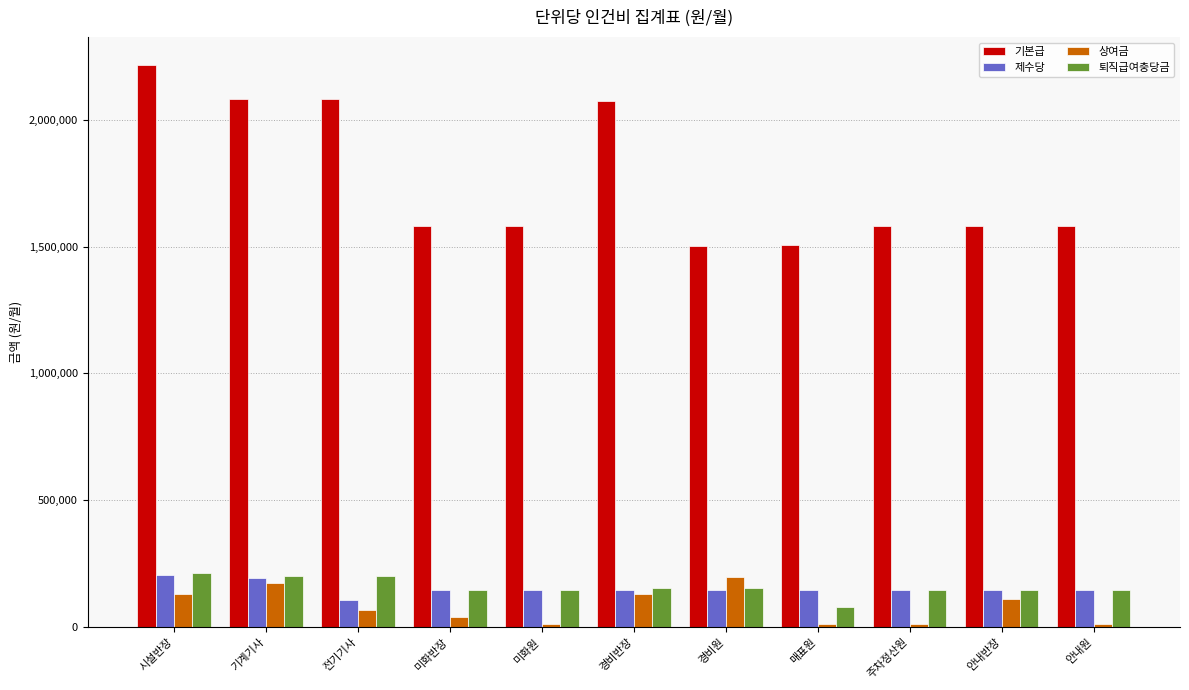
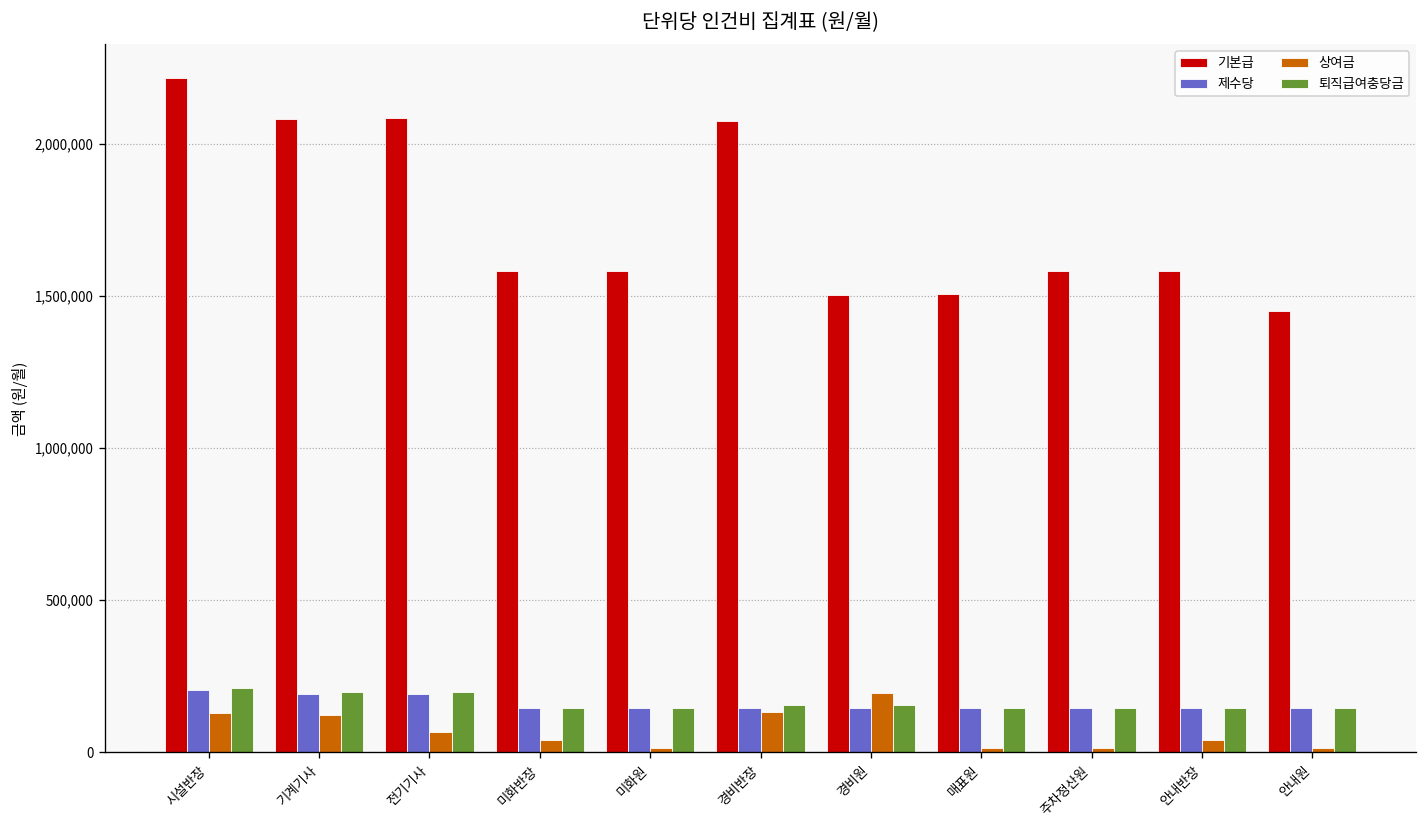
상여금, 기계기사: 170,000 -> 120,000
제수당, 전기기사: 110,000 -> 190,000
퇴직급여충당금, 매표원: 80,000 -> 150,000
상여금, 안내반장: 110,000 -> 40,000
기본급, 안내원: 1,580,000 -> 1,450,000
